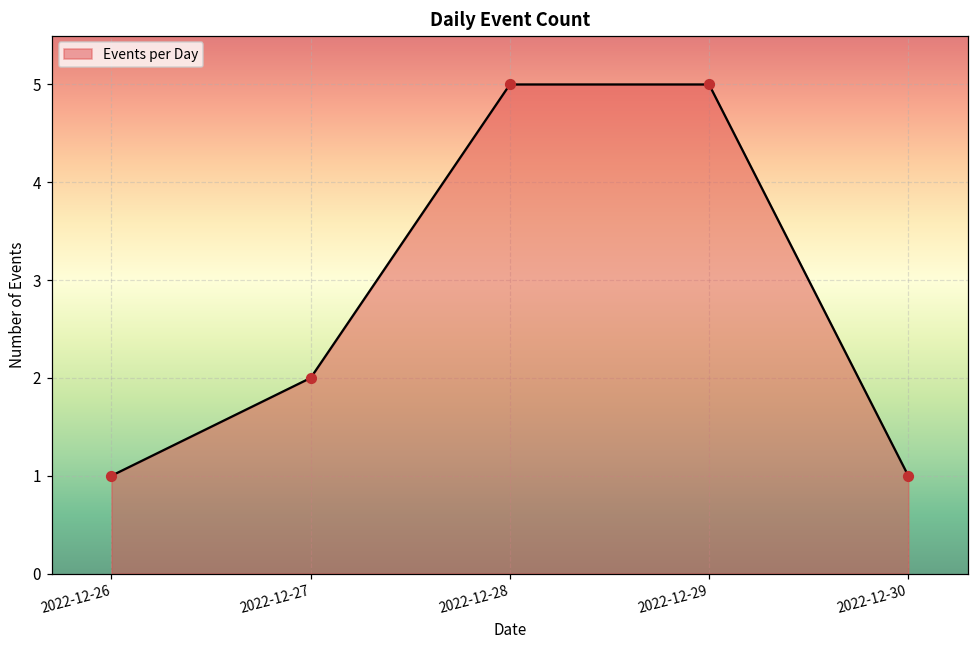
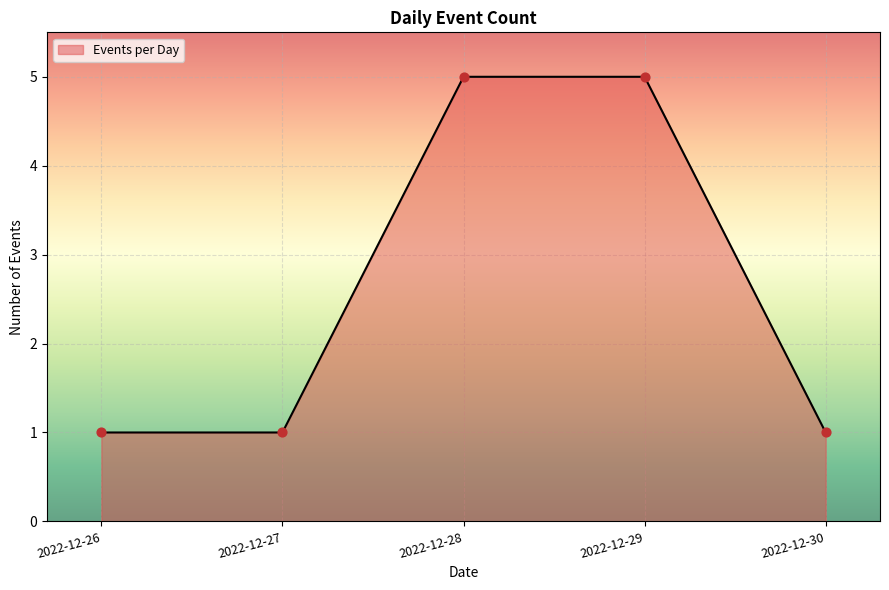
2022-12-27: 2 -> 1
